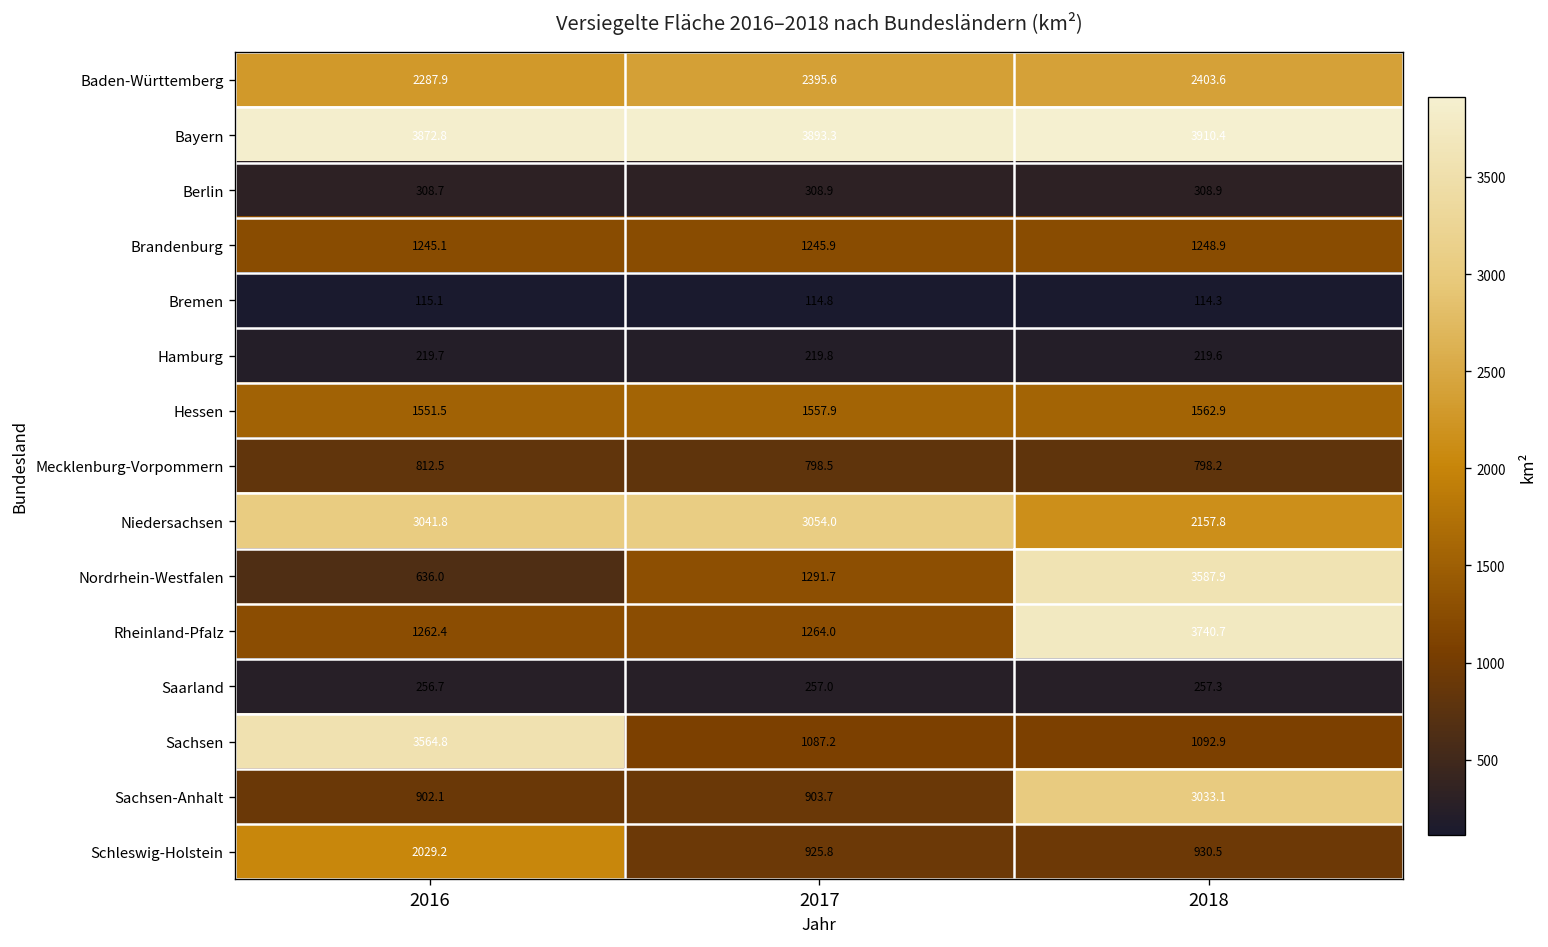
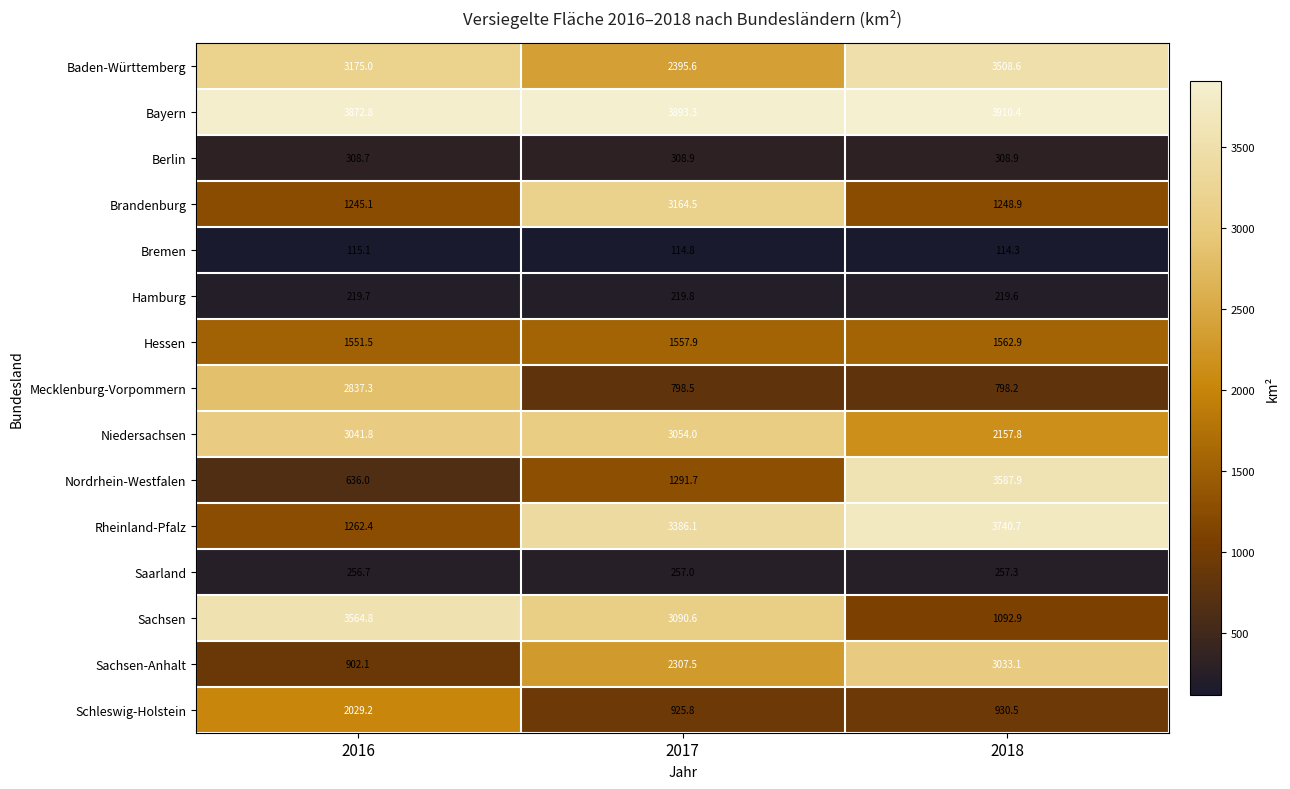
Baden-Württemberg, 2016: 2287.9 -> 3175.0
Baden-Württemberg, 2018: 2403.6 -> 3508.6
Brandenburg, 2017: 1245.9 -> 3164.5
Mecklenburg-Vorpommern, 2016: 812.5 -> 2837.3
Rheinland-Pfalz, 2017: 1264.0 -> 3386.1
Sachsen, 2017: 1087.2 -> 3090.6
Sachsen-Anhalt, 2017: 903.7 -> 2307.5
